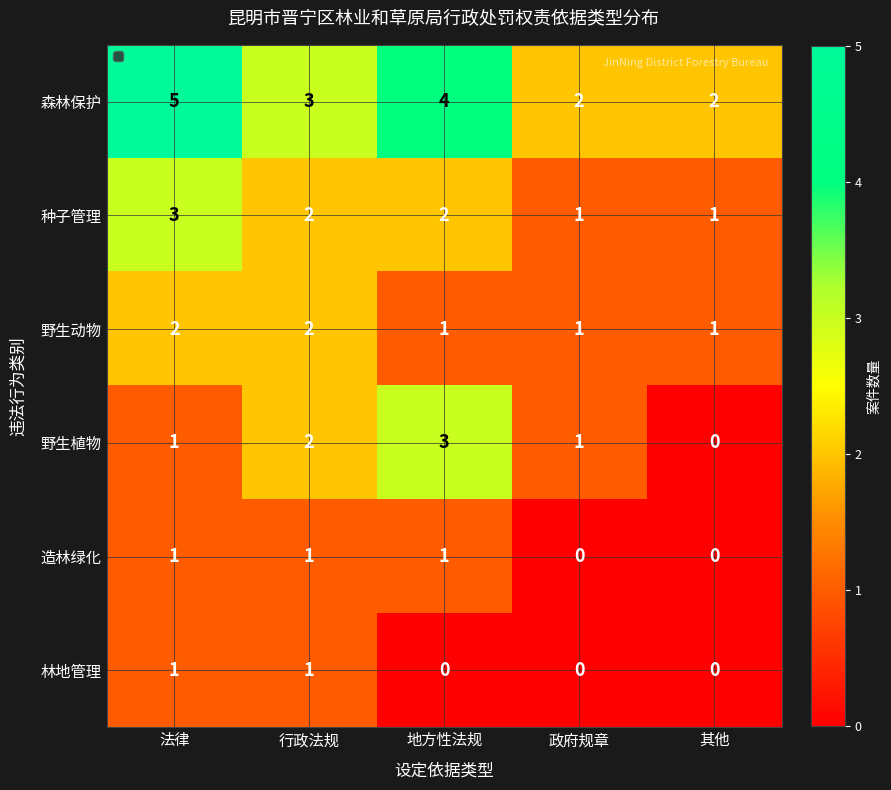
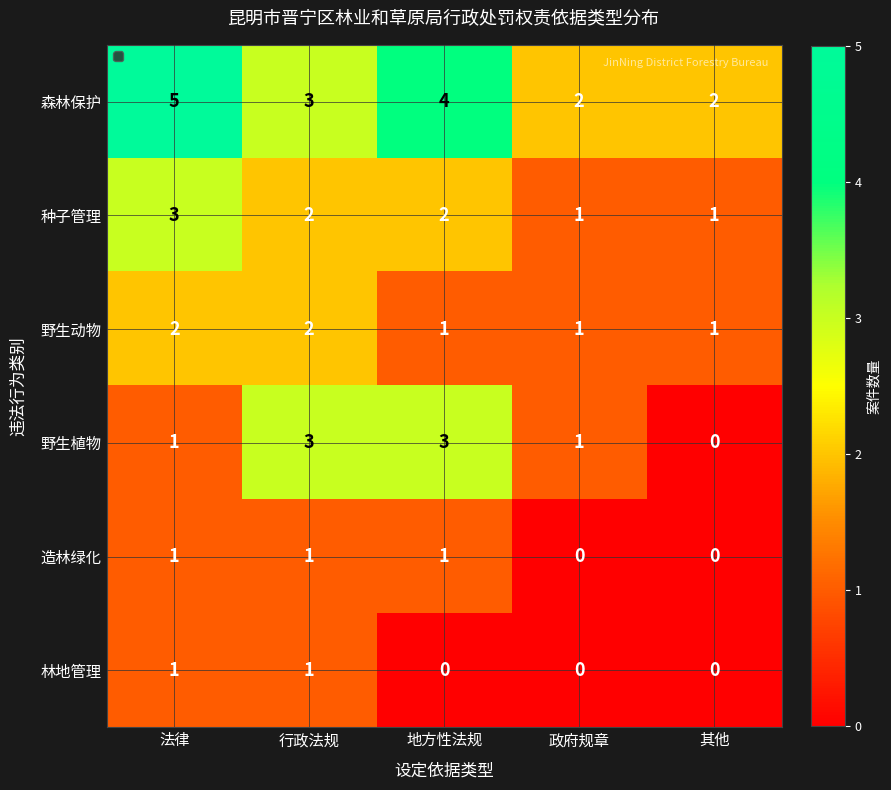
野生植物, 行政法规: 2 -> 3
